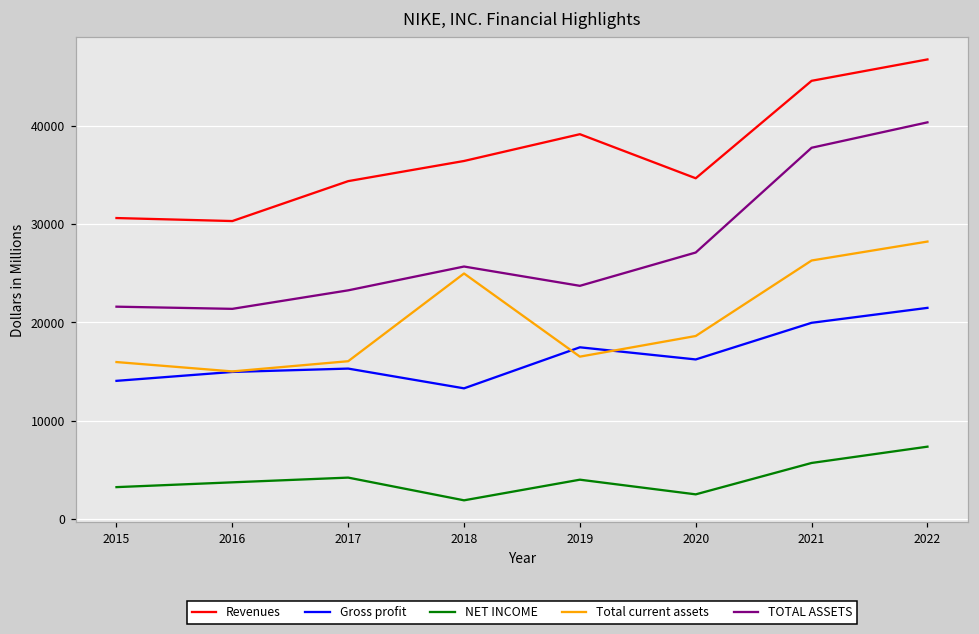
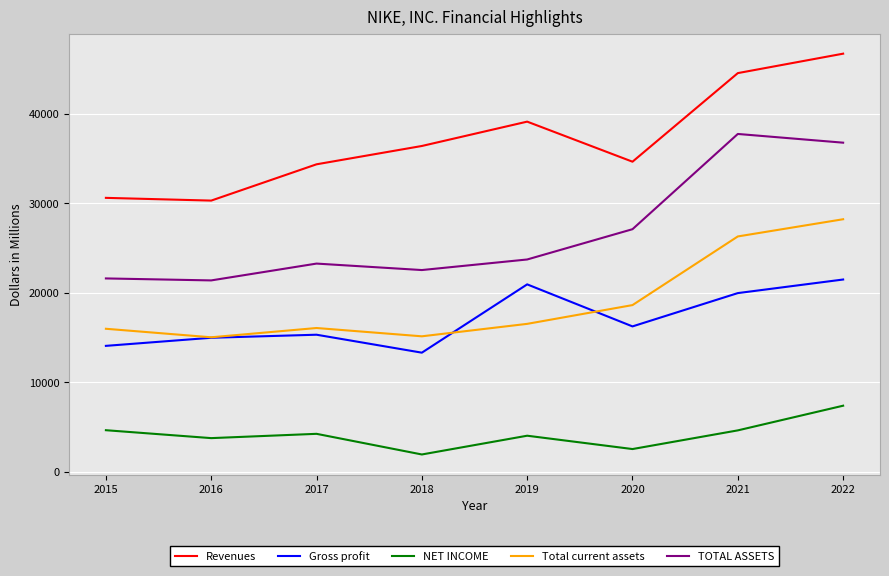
NET INCOME, 2015: 3000 -> 5000
Total current assets, 2018: 25000 -> 15000
TOTAL ASSETS, 2018: 26000 -> 23000
Gross profit, 2019: 17000 -> 21000
NET INCOME, 2021: 6000 -> 5000
TOTAL ASSETS, 2022: 40000 -> 37000
